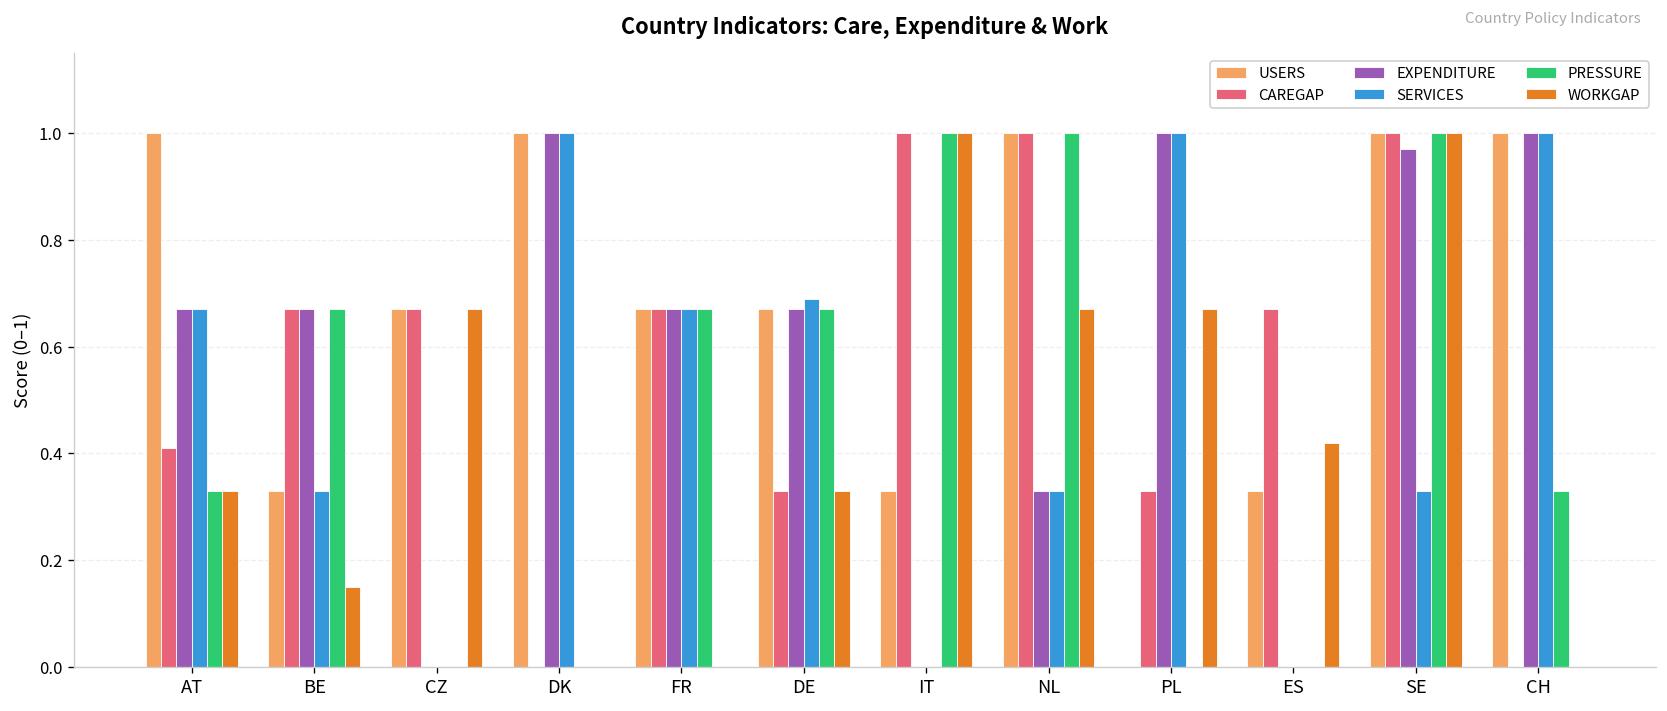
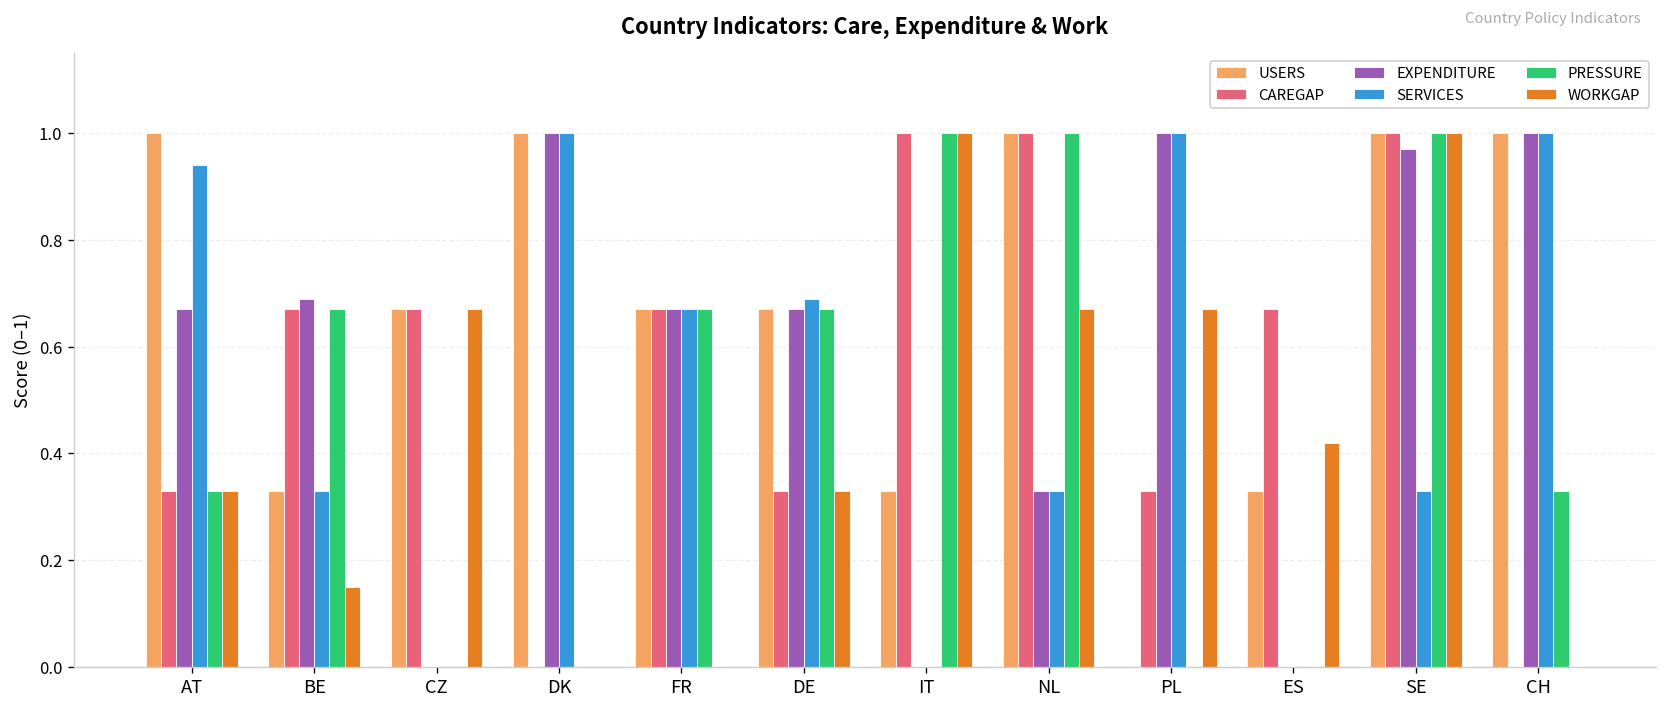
CAREGAP, AT: 0.41 -> 0.33
SERVICES, AT: 0.67 -> 0.94
EXPENDITURE, BE: 0.67 -> 0.69
